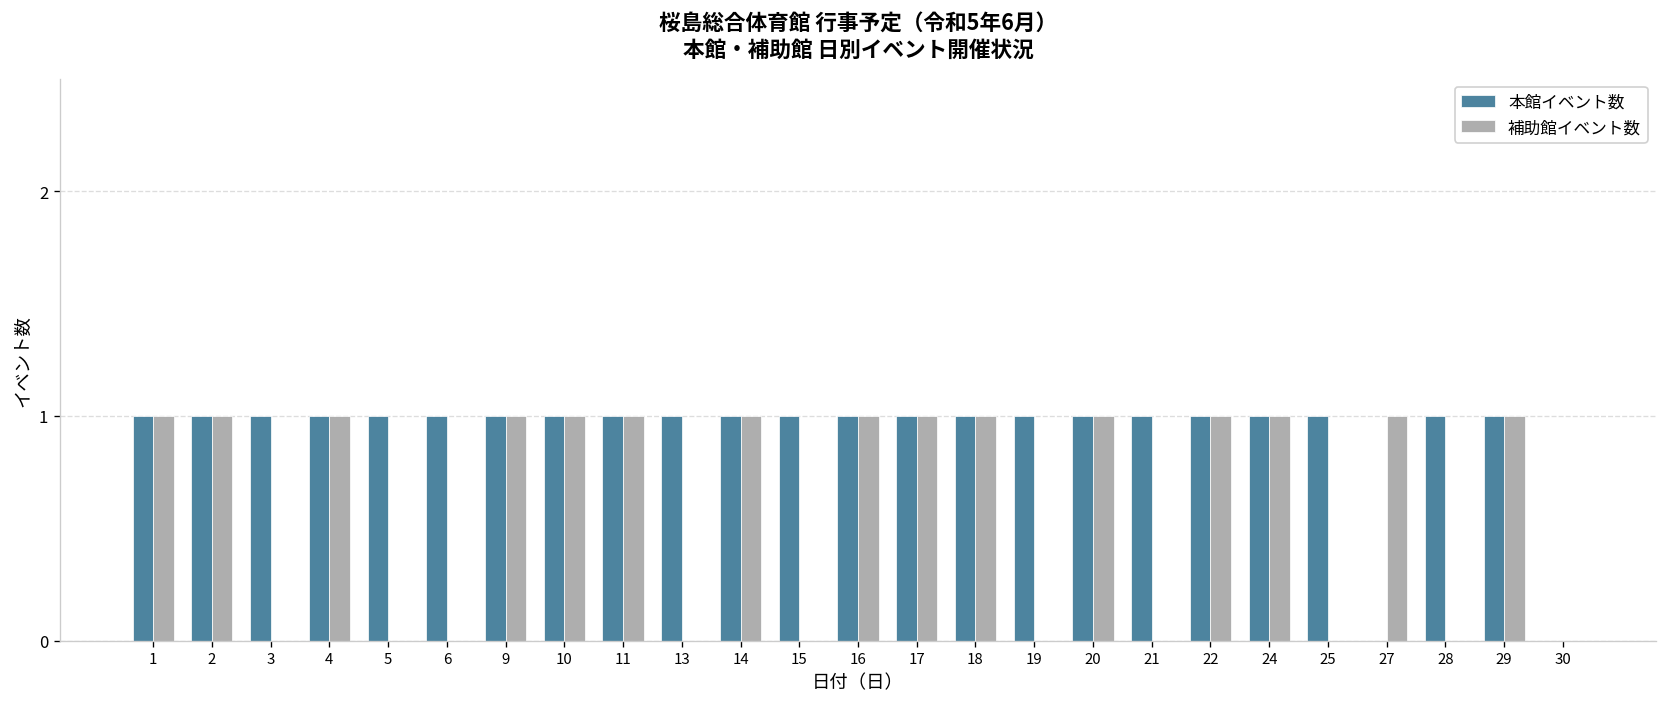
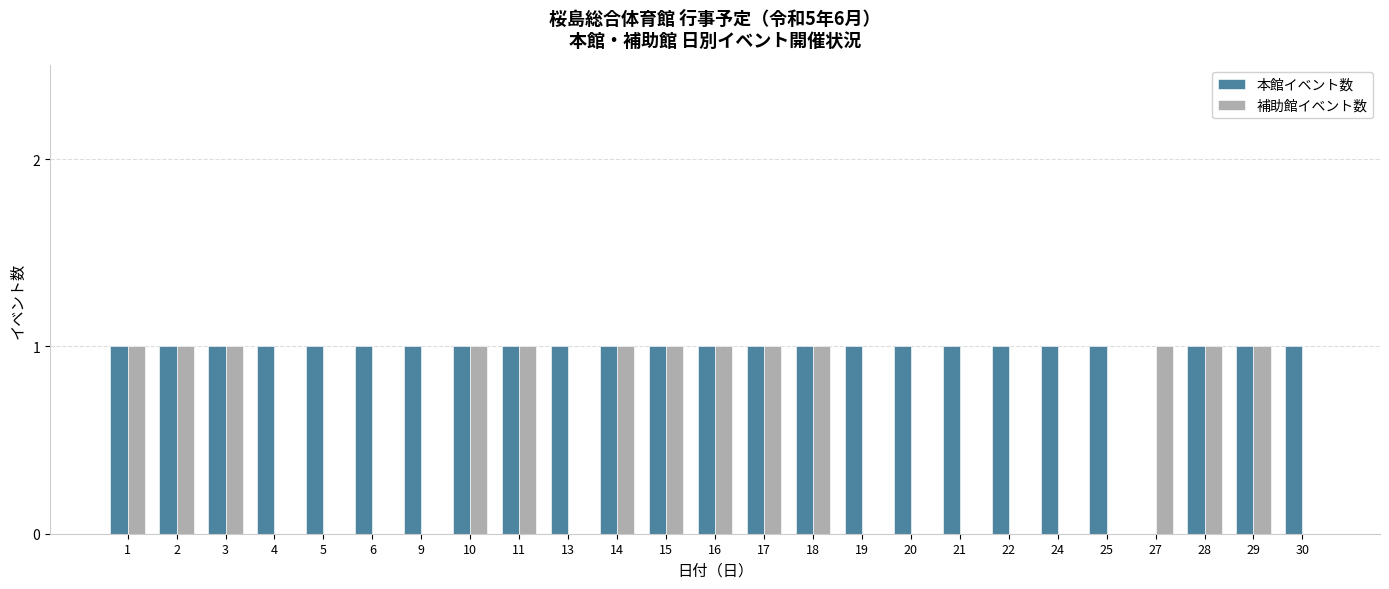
補助館イベント数, 3: 0 -> 1
補助館イベント数, 4: 1 -> 0
補助館イベント数, 9: 1 -> 0
補助館イベント数, 15: 0 -> 1
補助館イベント数, 20: 1 -> 0
補助館イベント数, 22: 1 -> 0
補助館イベント数, 24: 1 -> 0
補助館イベント数, 28: 0 -> 1
本館イベント数, 30: 0 -> 1
